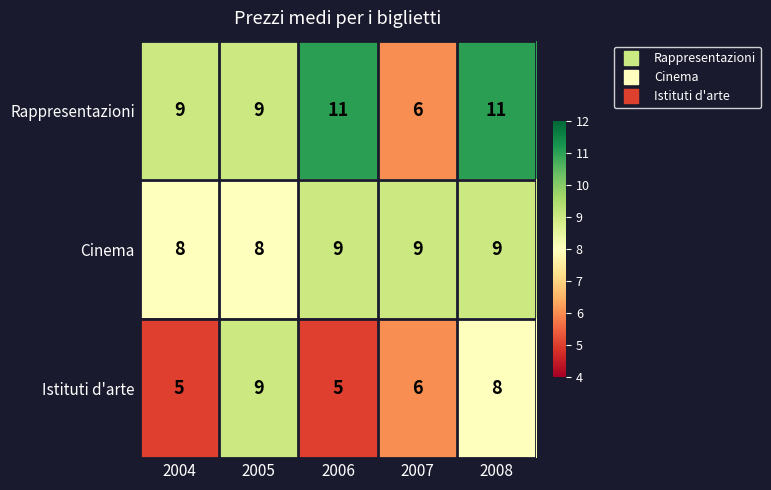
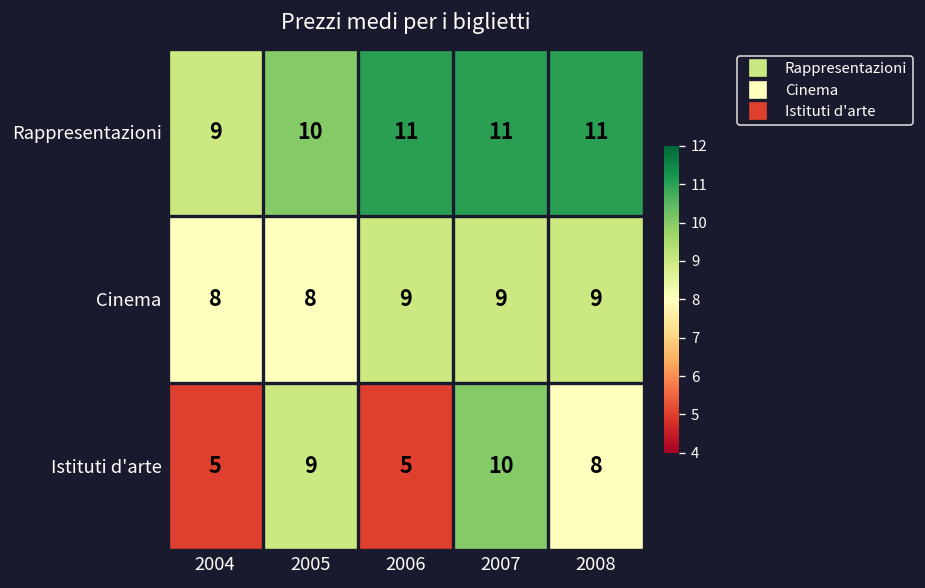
Rappresentazioni, 2005: 9 -> 10
Rappresentazioni, 2007: 6 -> 11
Istituti d'arte, 2007: 6 -> 10
